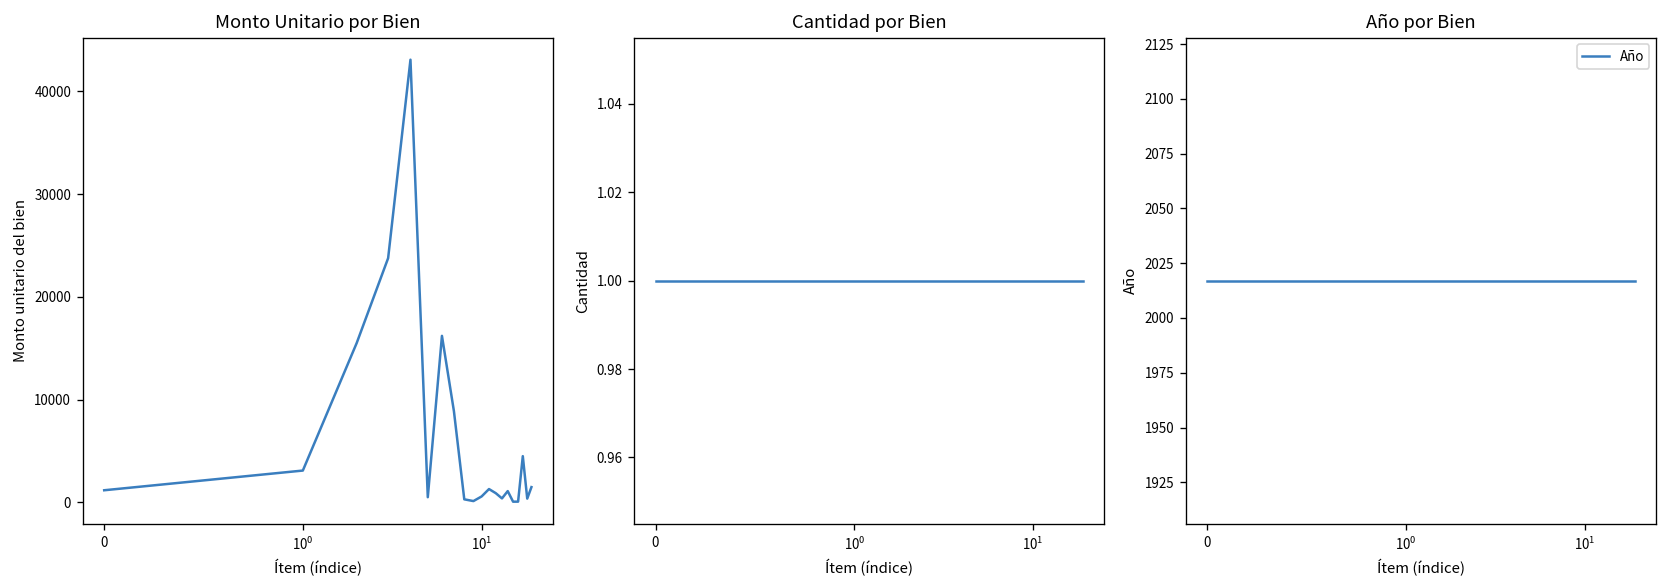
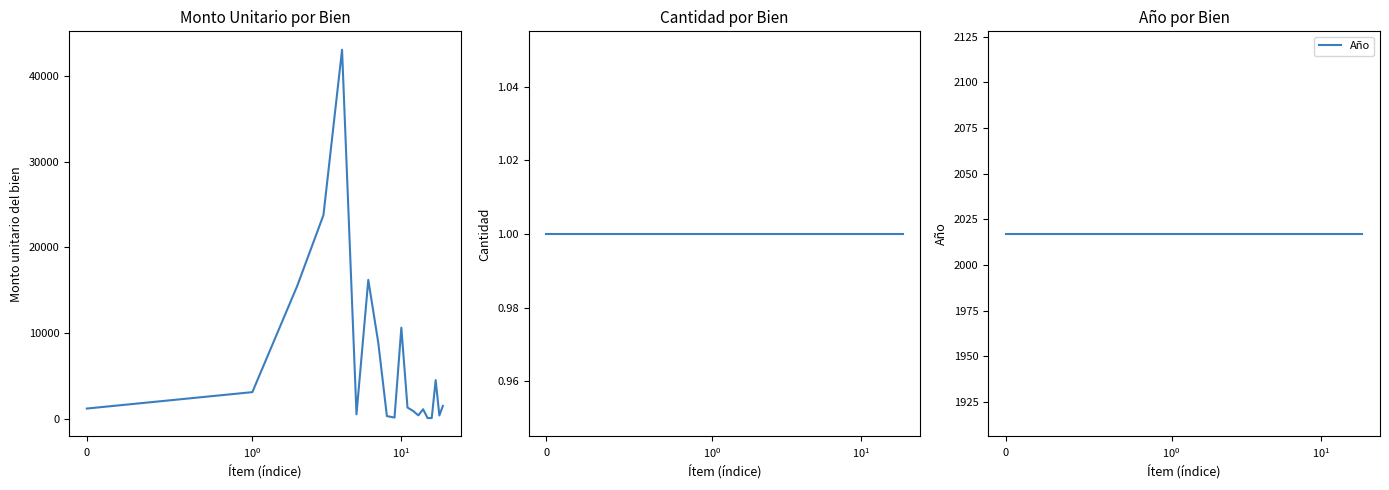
Monto Unitario por Bien, 10^1: 1000 -> 11000
